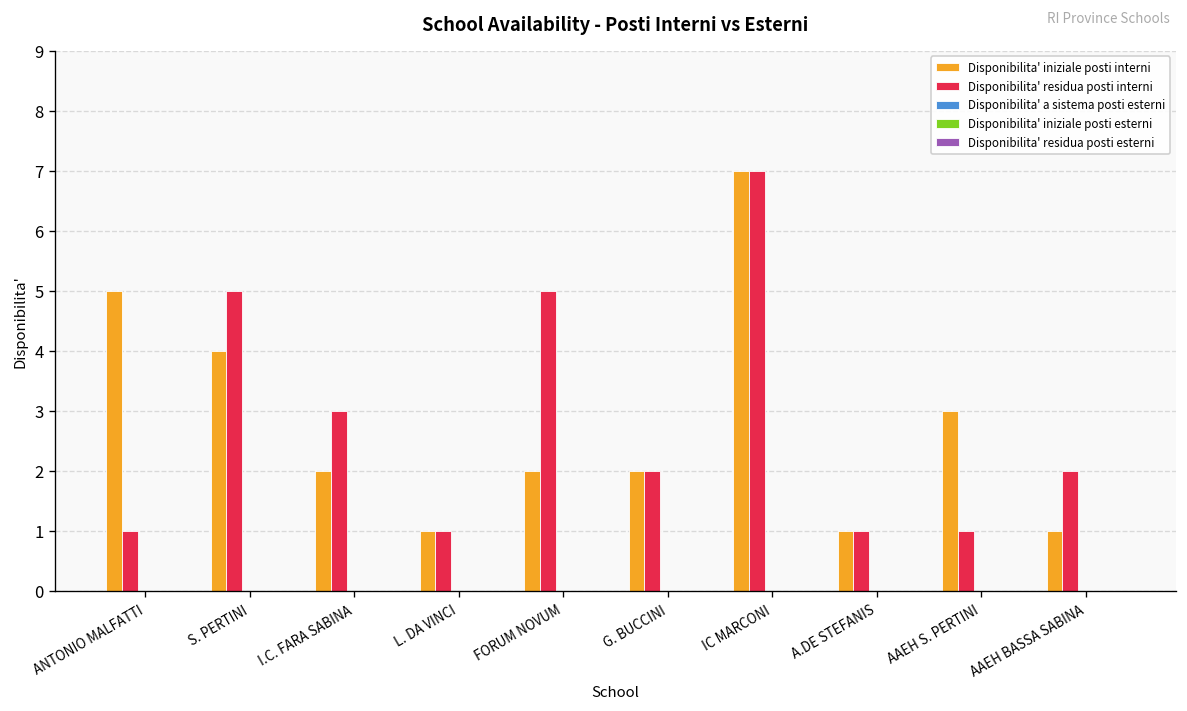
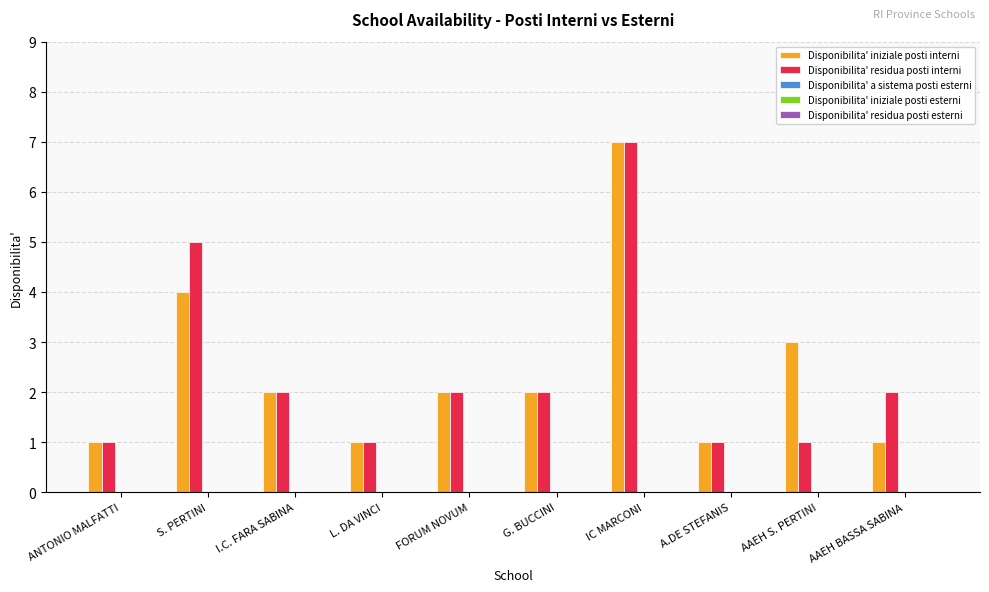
Disponibilita' iniziale posti interni, ANTONIO MALFATTI: 5 -> 1
Disponibilita' residua posti interni, I.C. FARA SABINA: 3 -> 2
Disponibilita' residua posti interni, FORUM NOVUM: 5 -> 2
